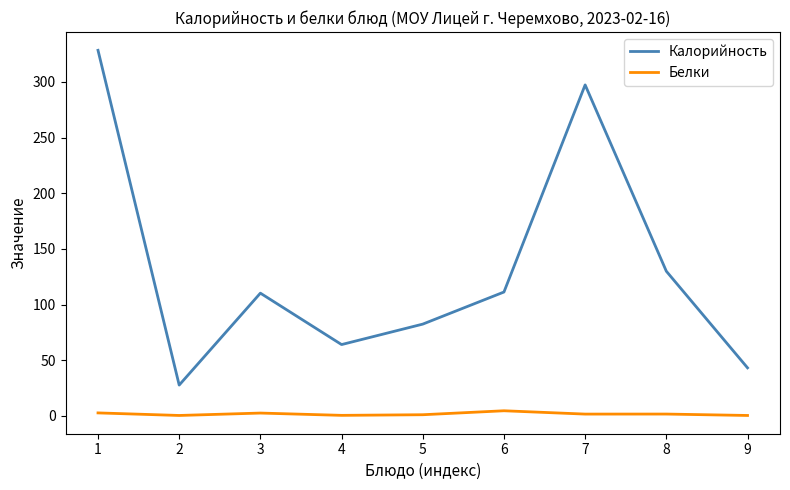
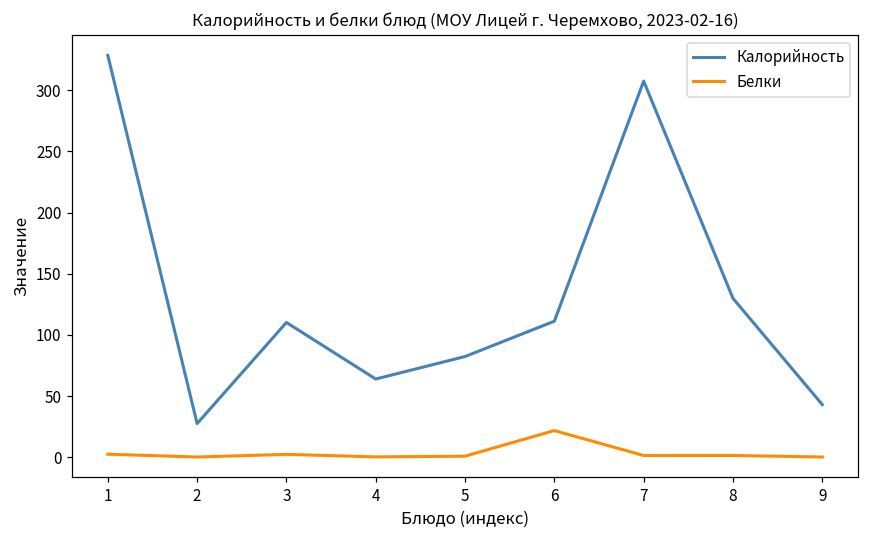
Белки, 6: 5 -> 22
Калорийность, 7: 297 -> 307
